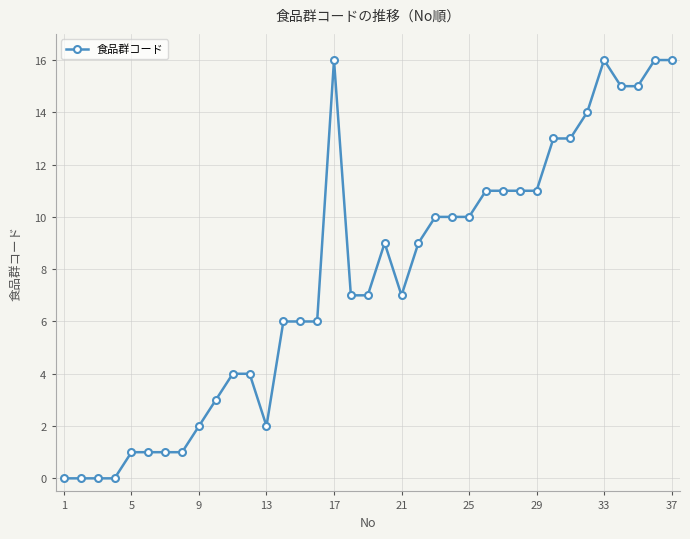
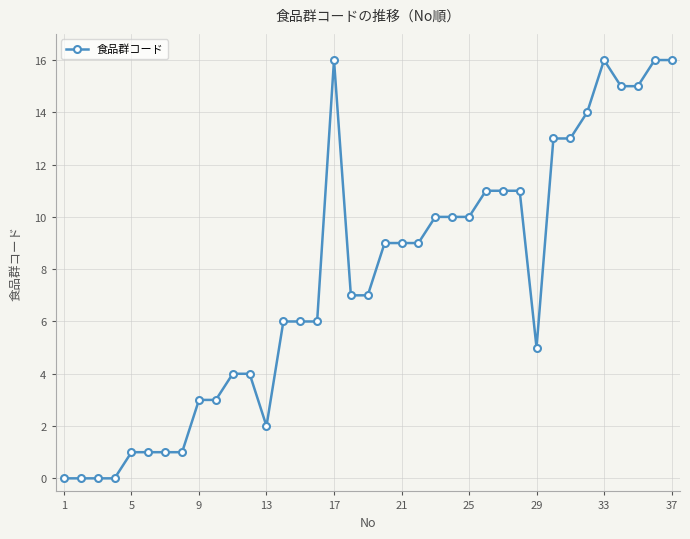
9: 2 -> 3
21: 7 -> 9
29: 11 -> 5
